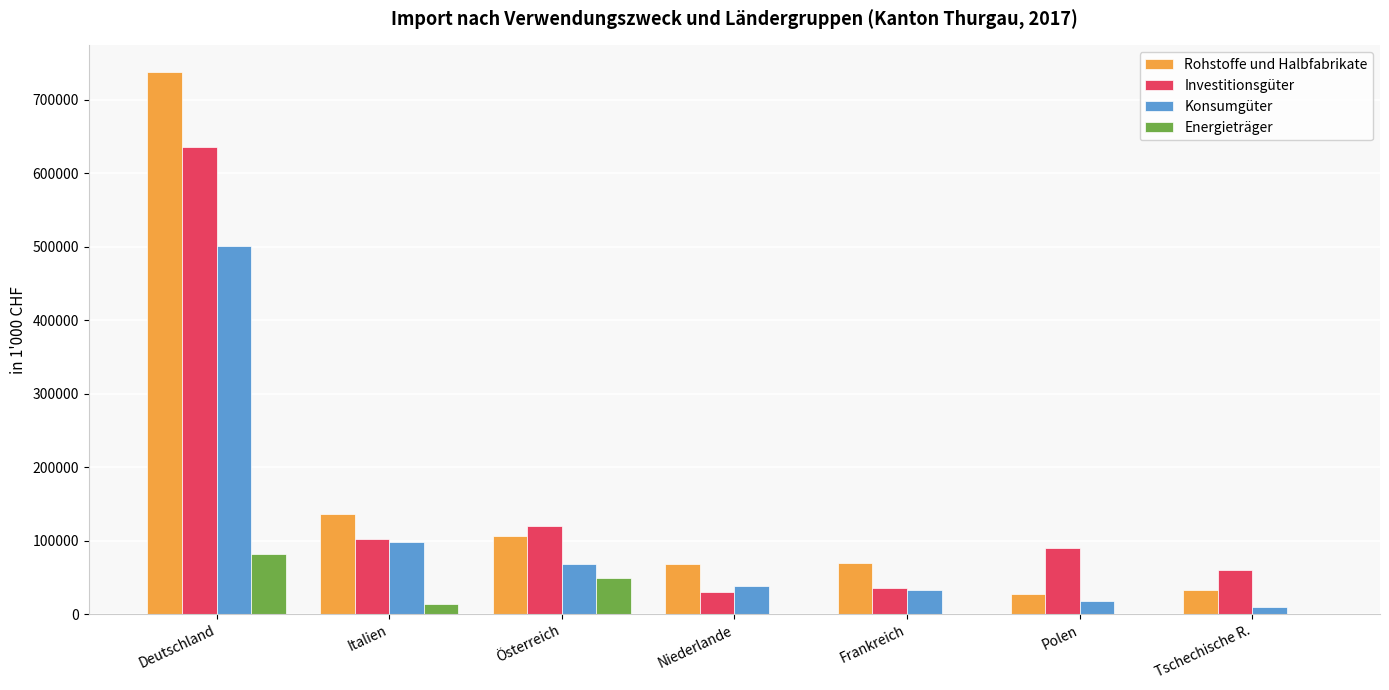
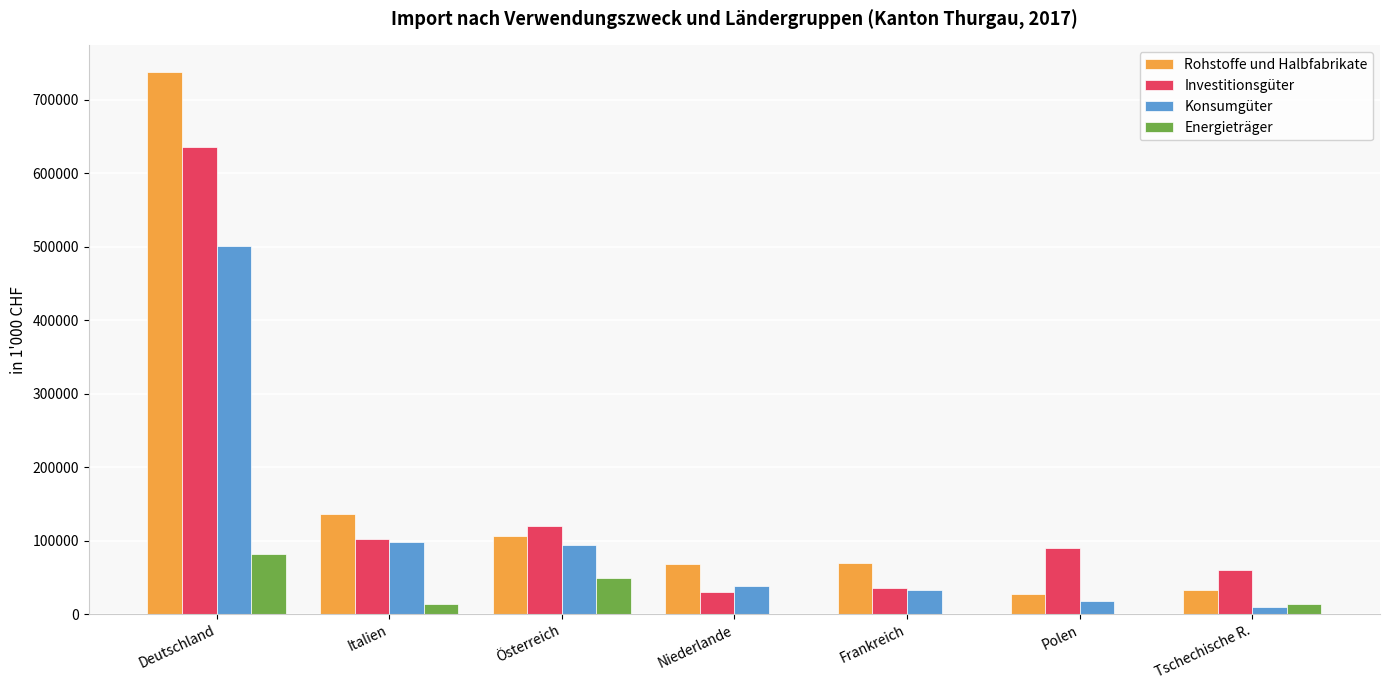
Konsumgüter, Österreich: 70000 -> 90000
Energieträger, Tschechische R.: 0 -> 10000
